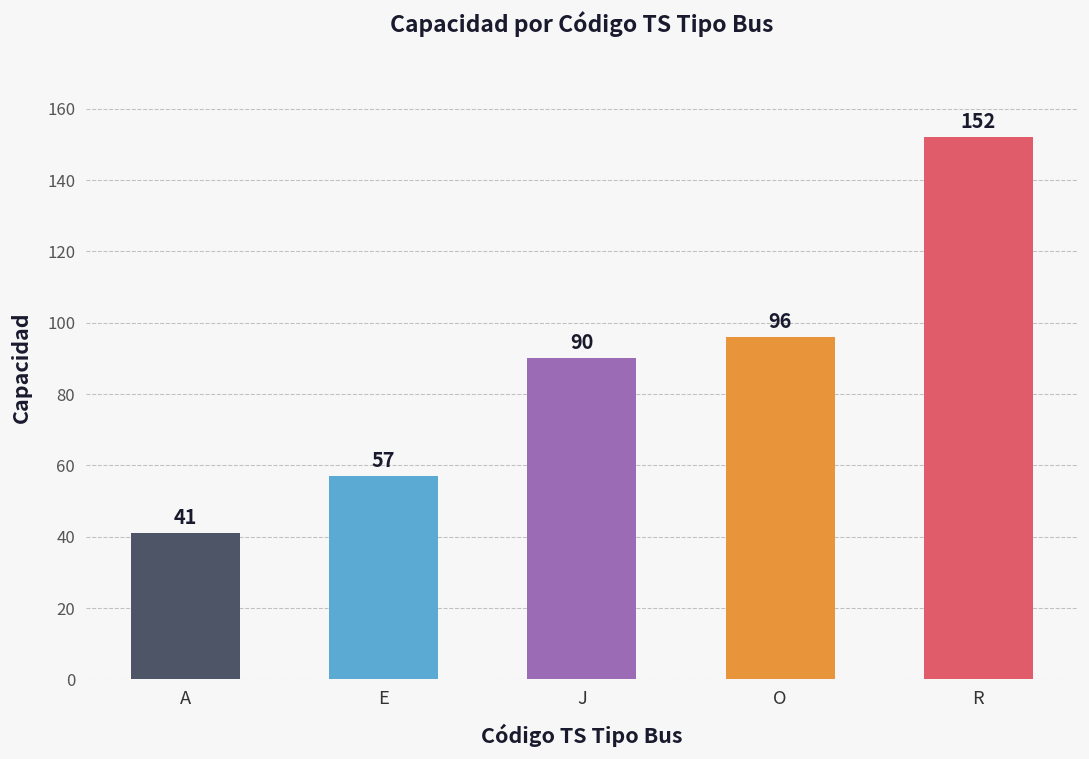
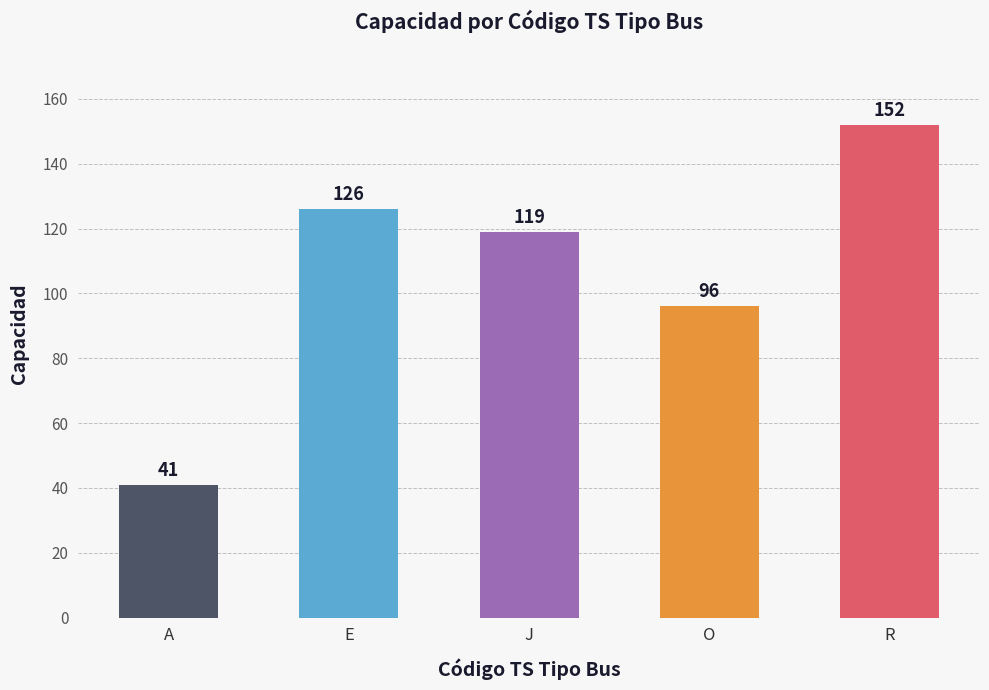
E: 57 -> 126
J: 90 -> 119
